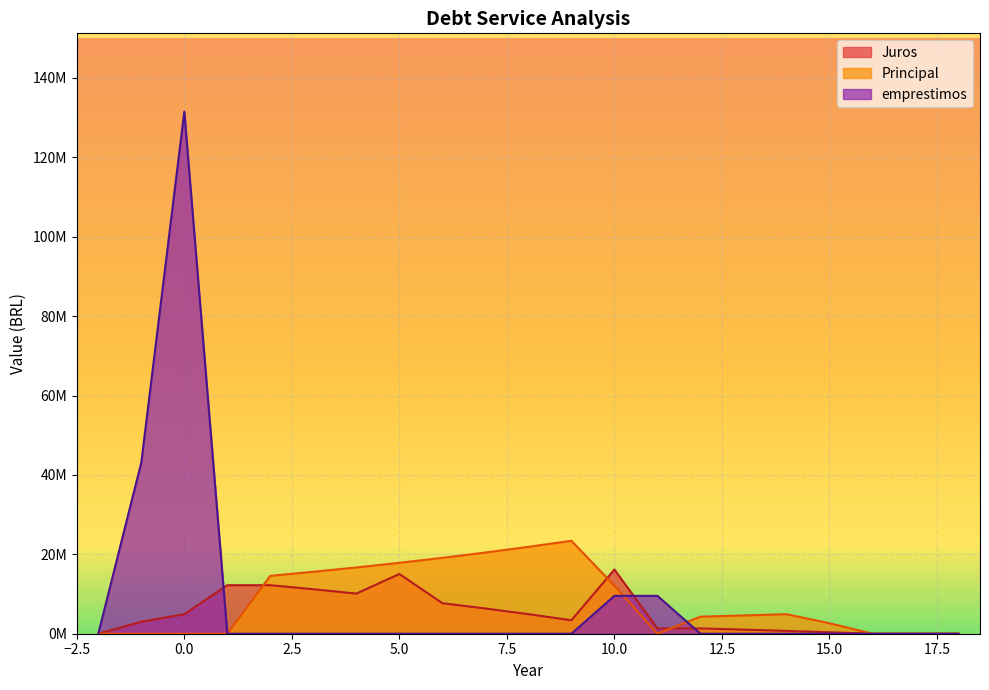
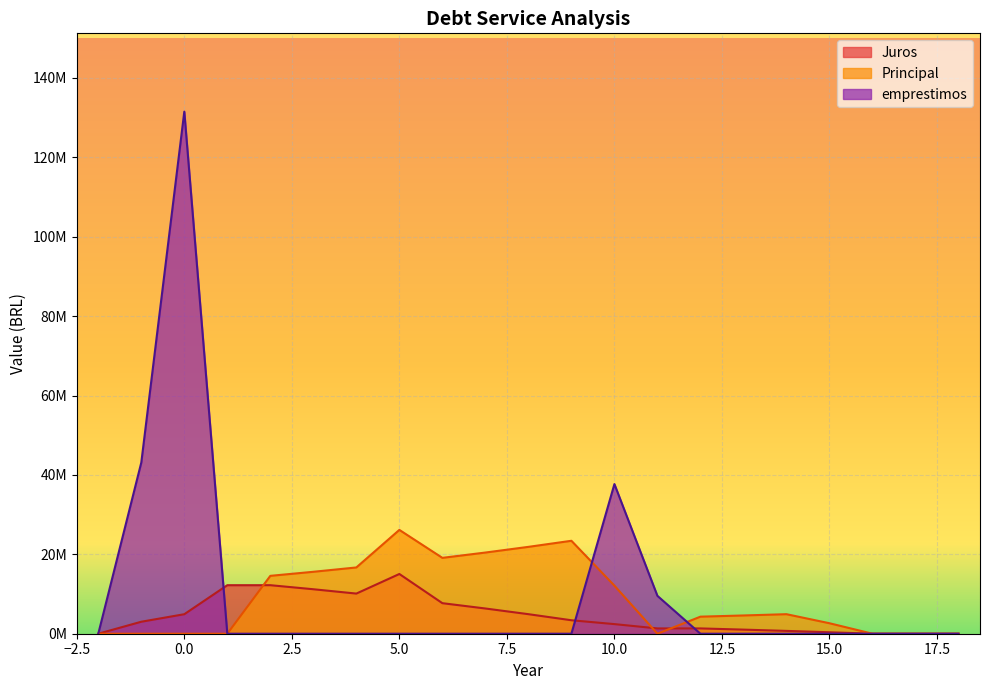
Principal, 5.0: 18000000 -> 26000000
Juros, 10.0: 16000000 -> 2000000
emprestimos, 10.0: 10000000 -> 38000000
